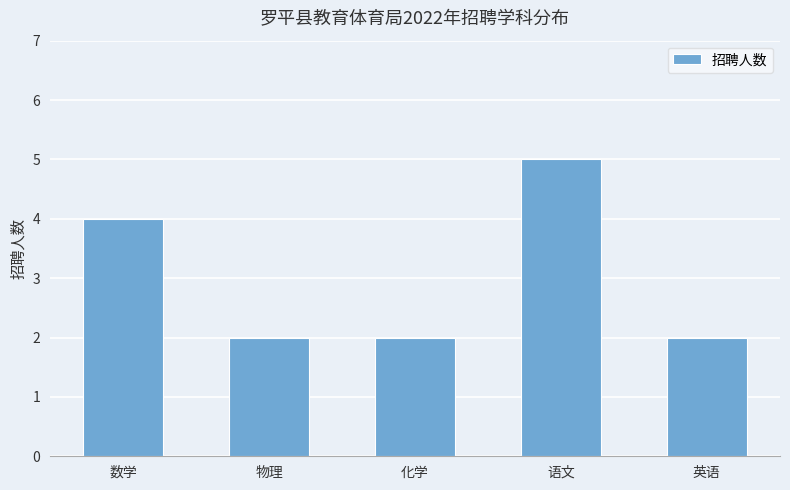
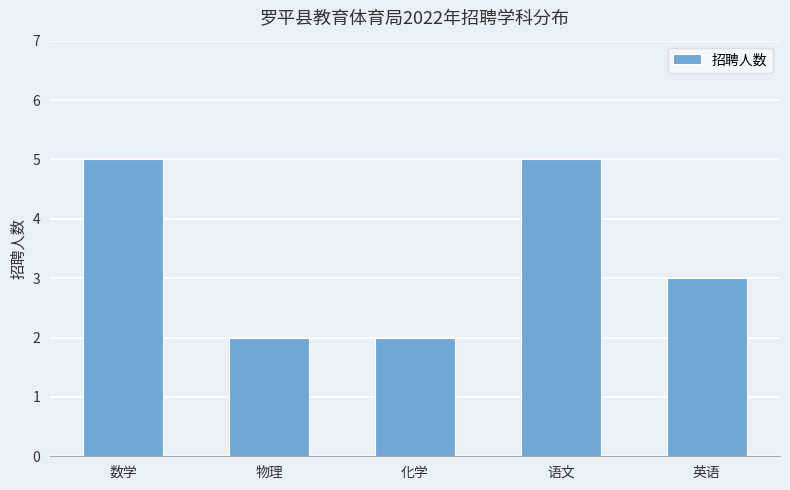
数学: 4 -> 5
英语: 2 -> 3
